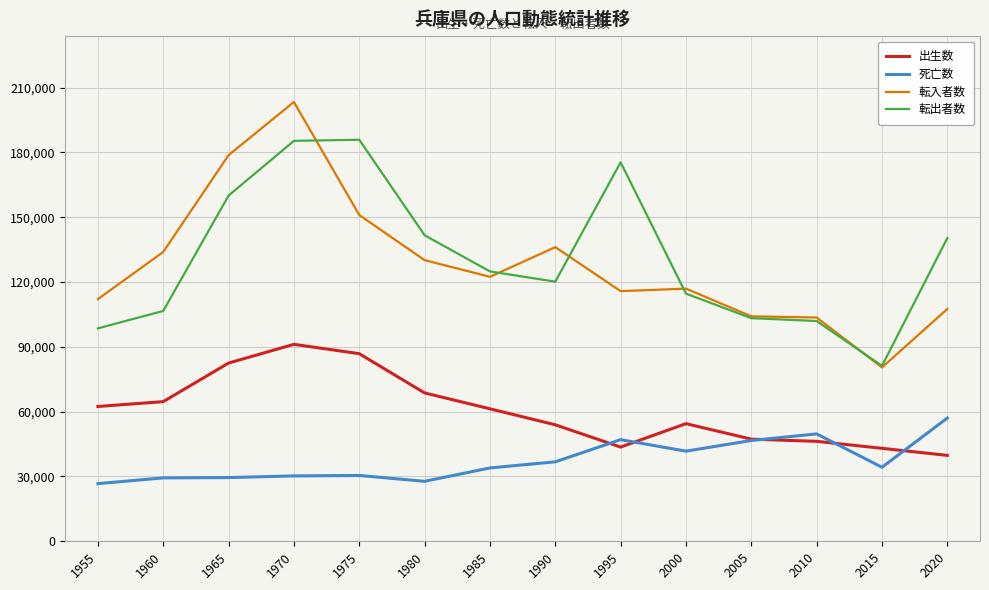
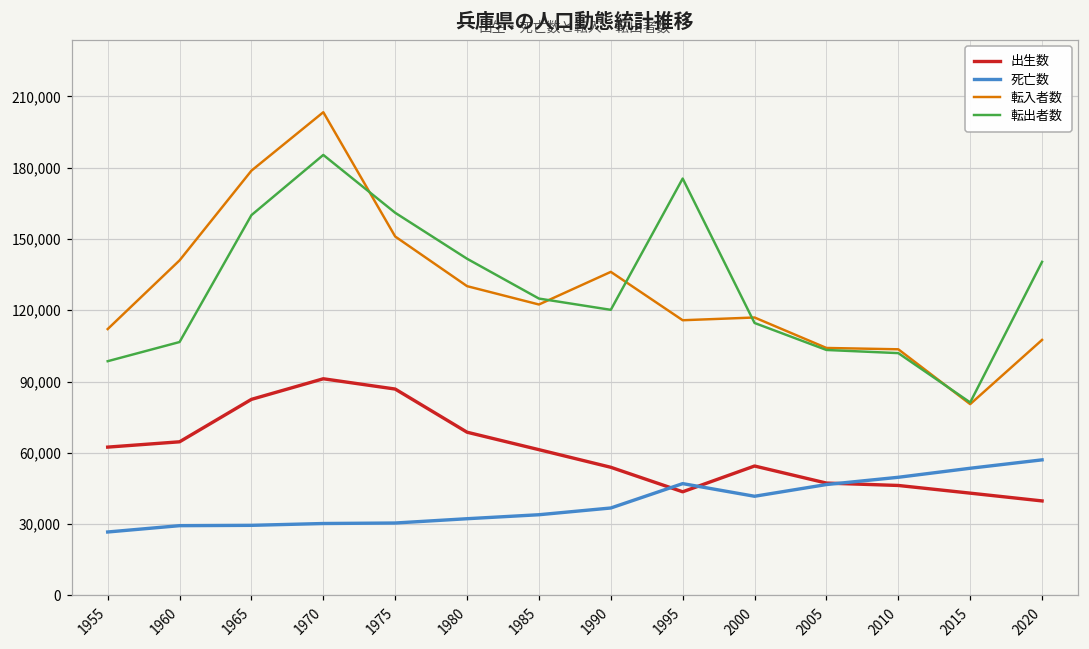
転入者数, 1960: 134,000 -> 141,000
転出者数, 1975: 186,000 -> 161,000
死亡数, 1980: 28,000 -> 32,000
死亡数, 2015: 34,000 -> 54,000
